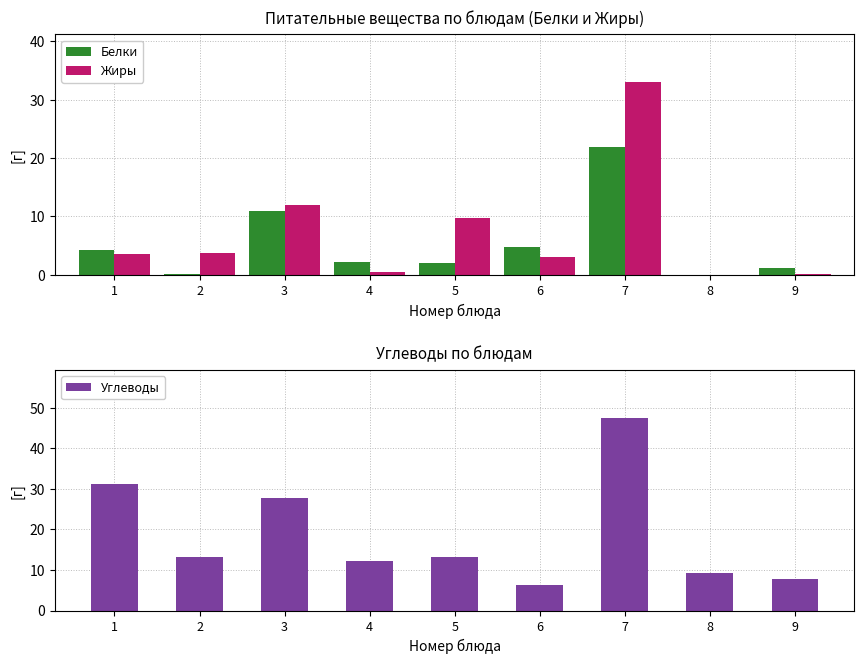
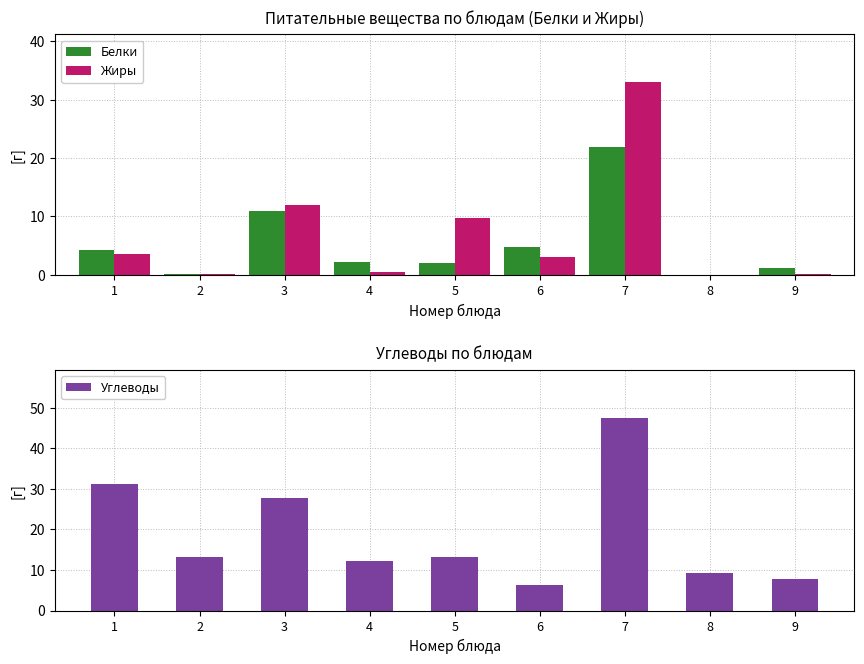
Питательные вещества по блюдам (Белки и Жиры), Жиры, 2: 4 -> 0
